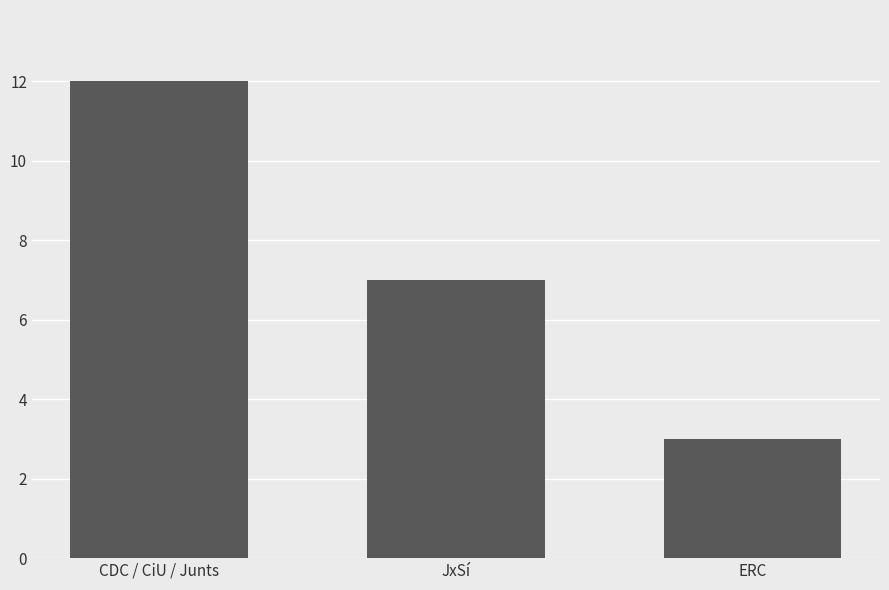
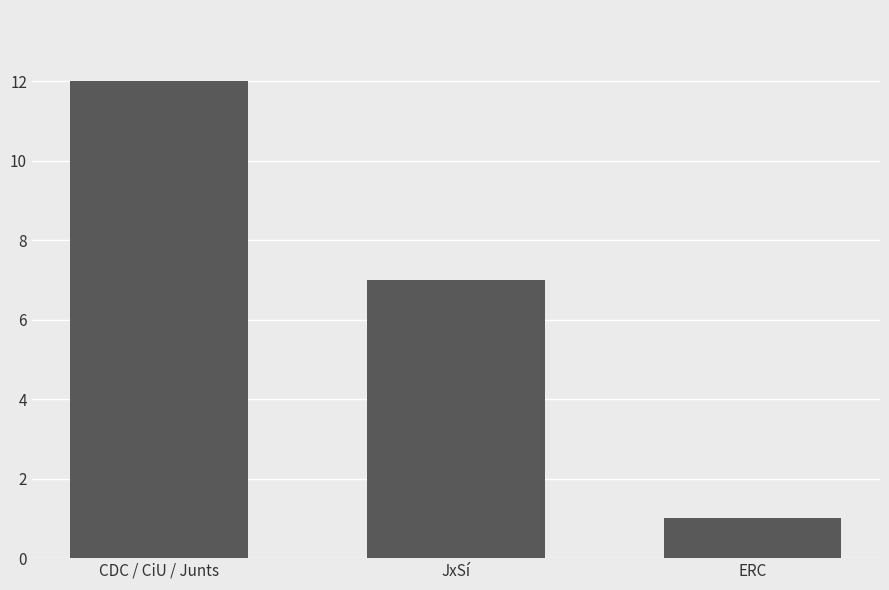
ERC: 3 -> 1
